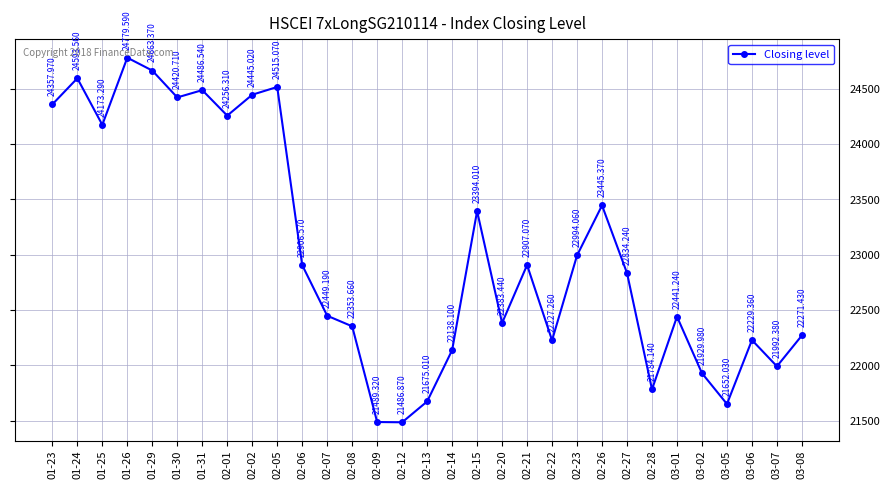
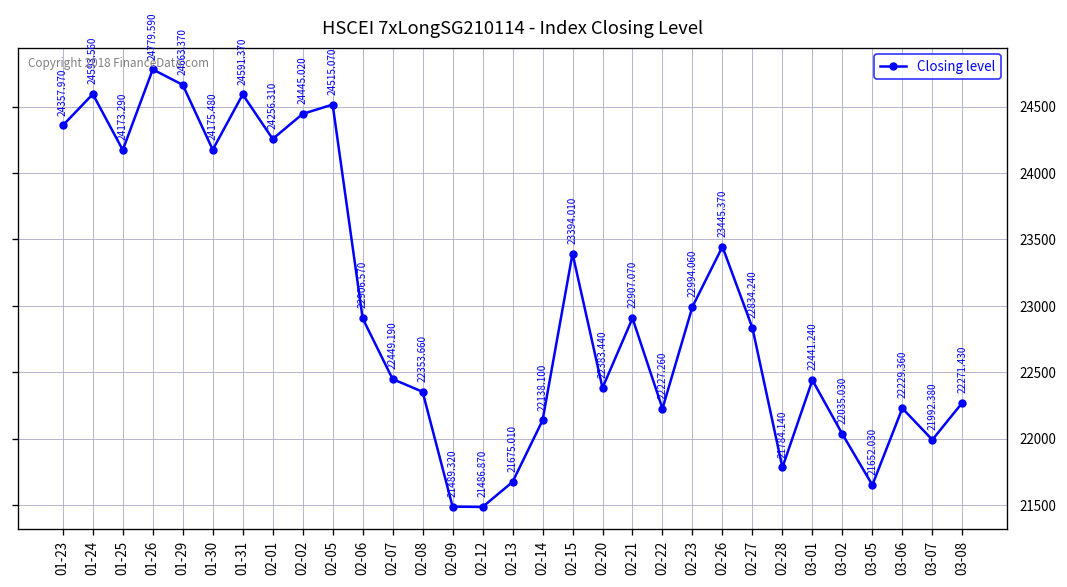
01-30: 24420.710 -> 24175.480
01-31: 24486.540 -> 24591.370
03-02: 21929.980 -> 22035.030
